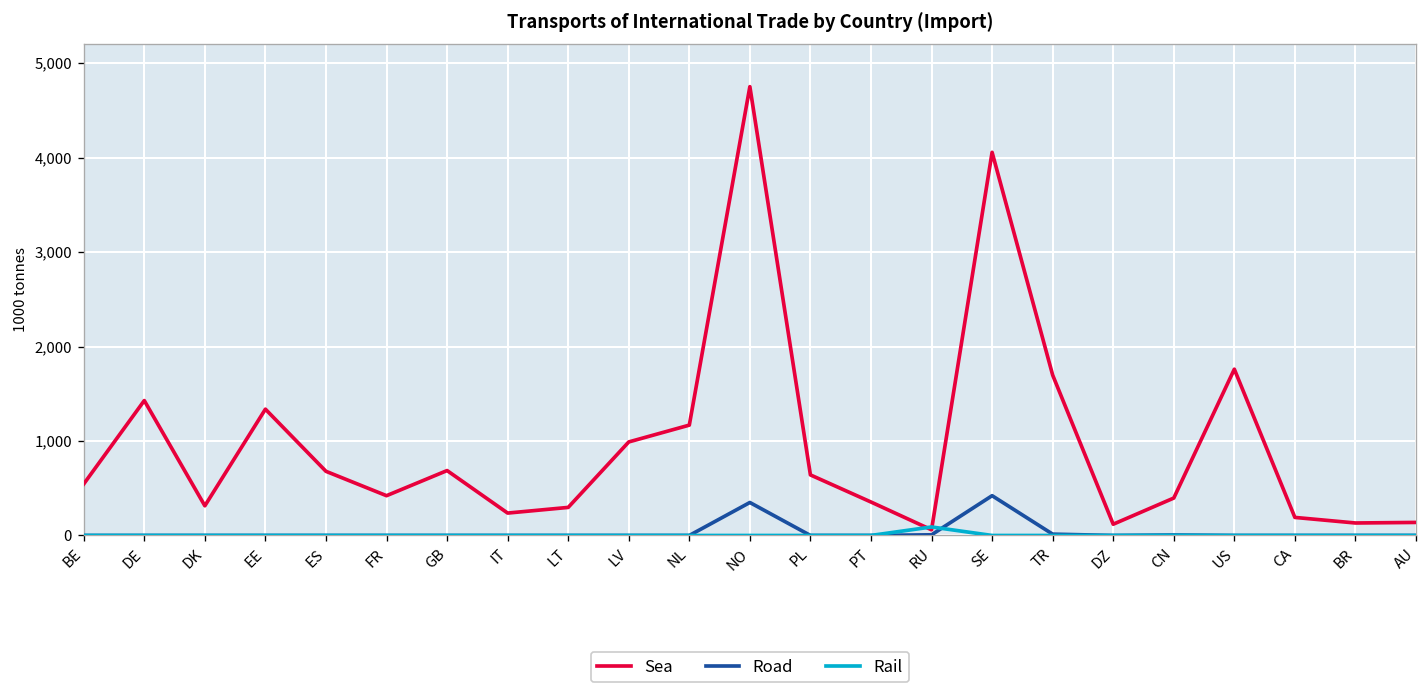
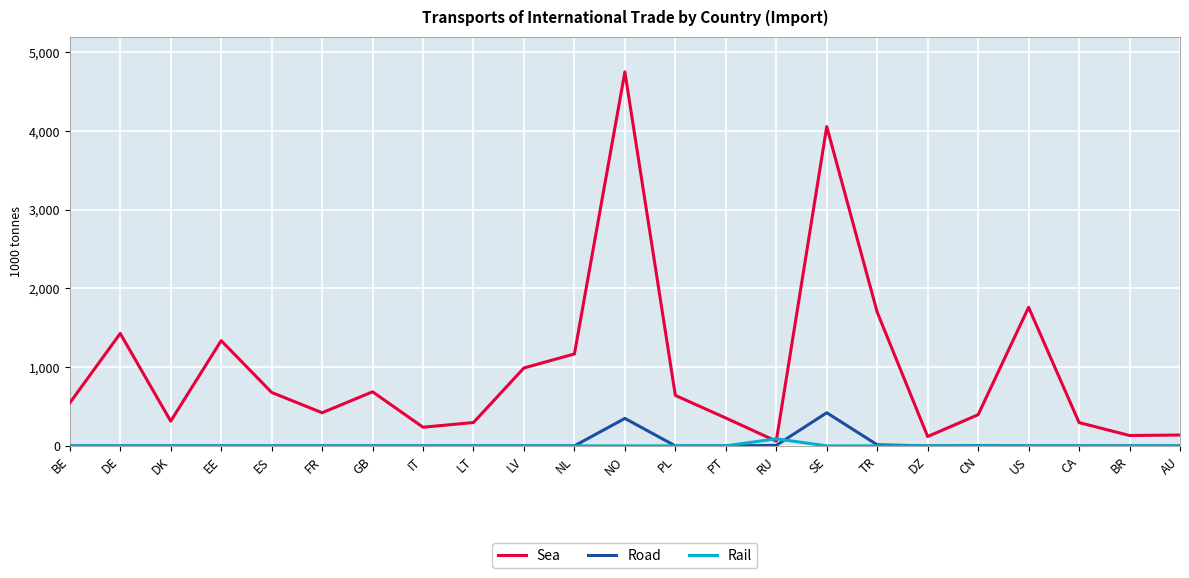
Sea, CA: 200 -> 300
